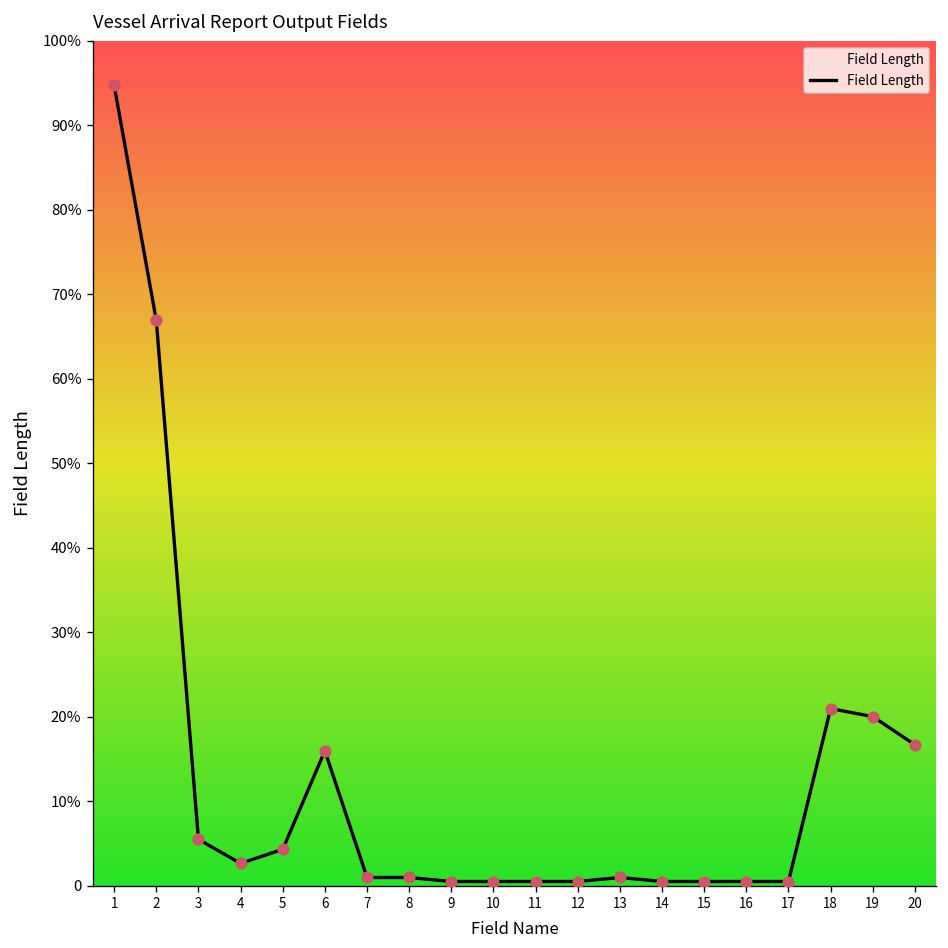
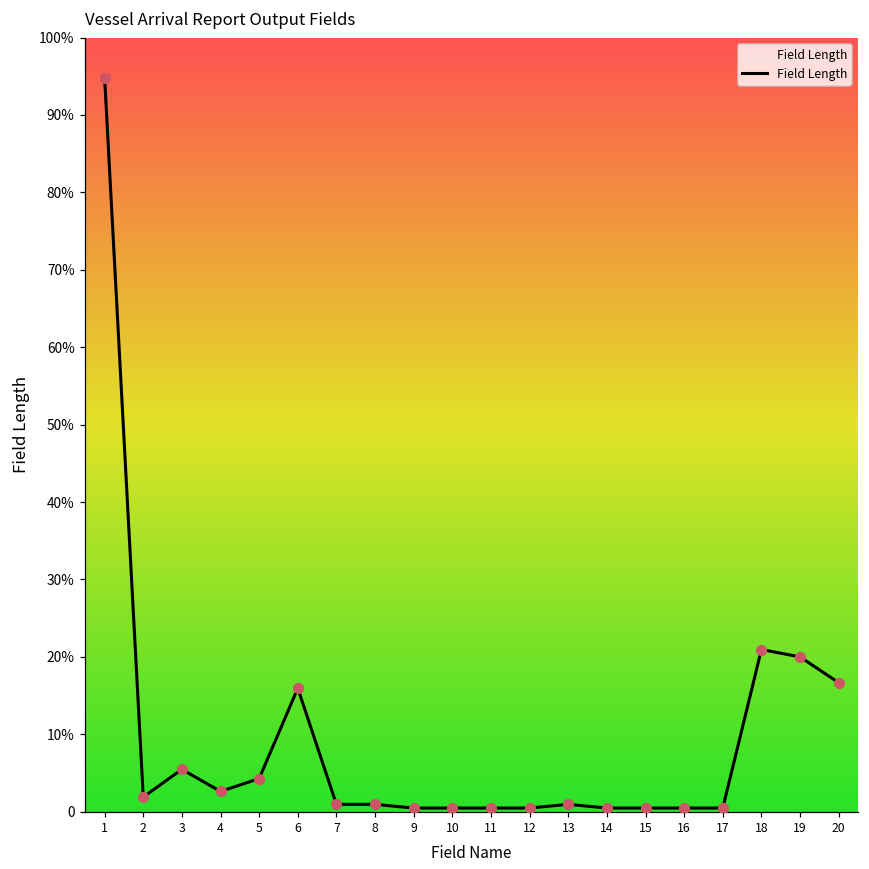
2: 67% -> 2%
